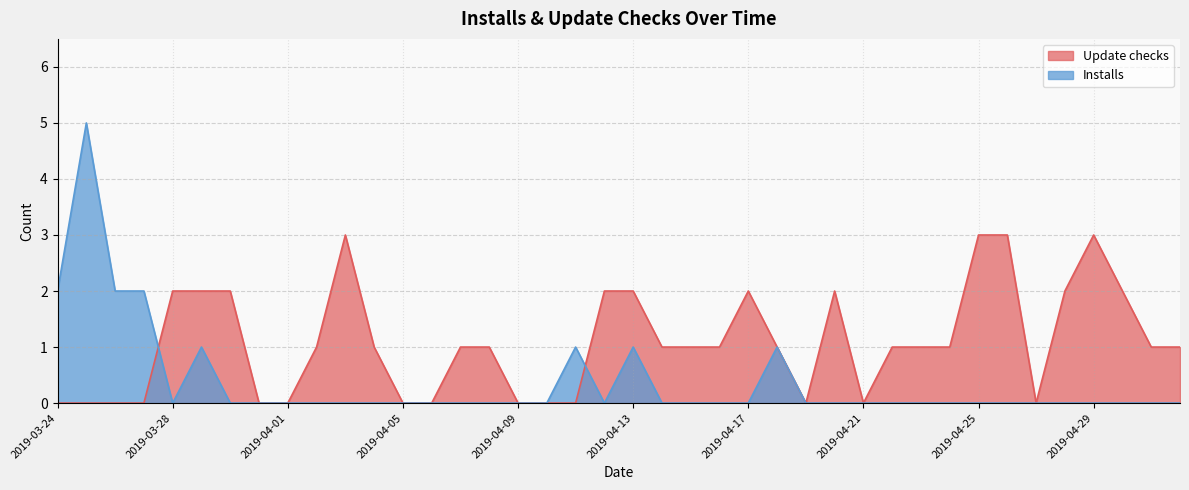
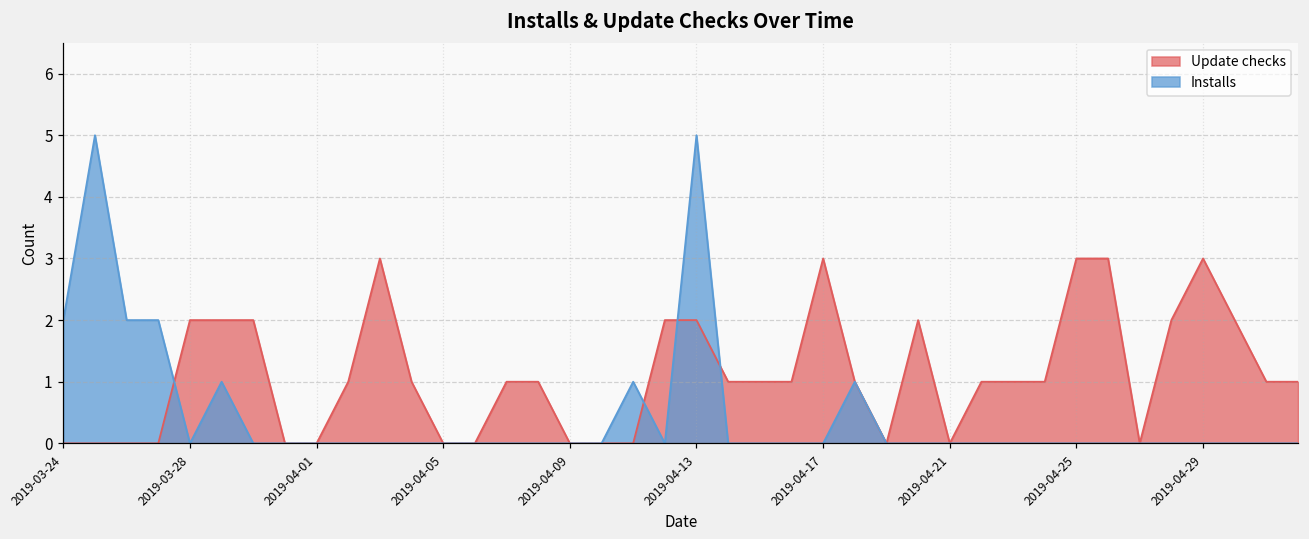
Installs, 2019-04-13: 1 -> 5
Update checks, 2019-04-17: 2 -> 3
